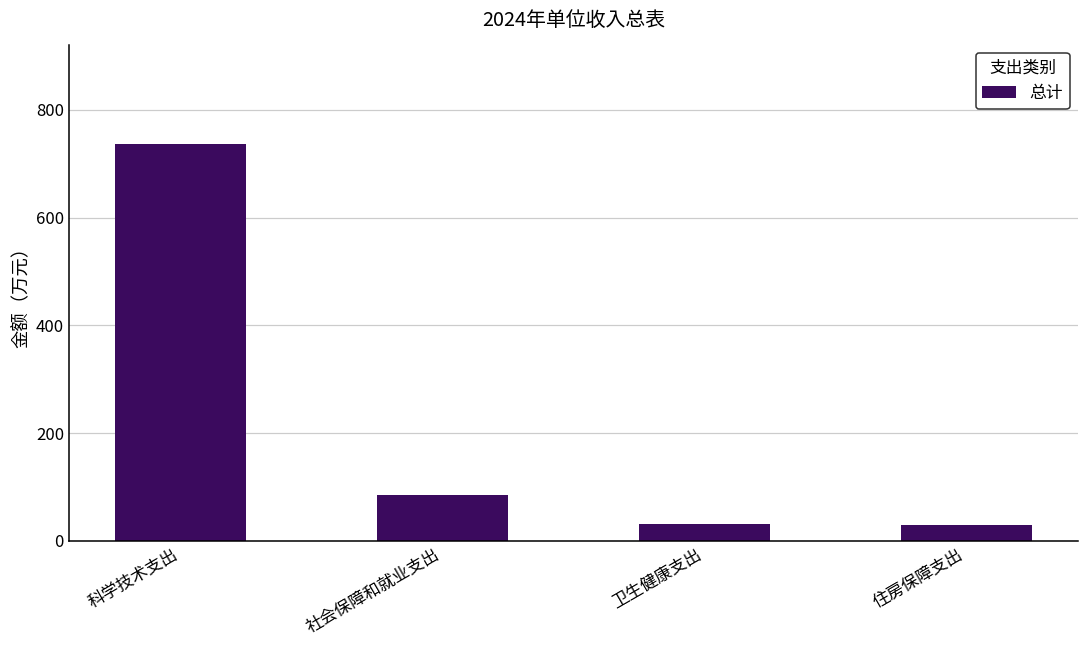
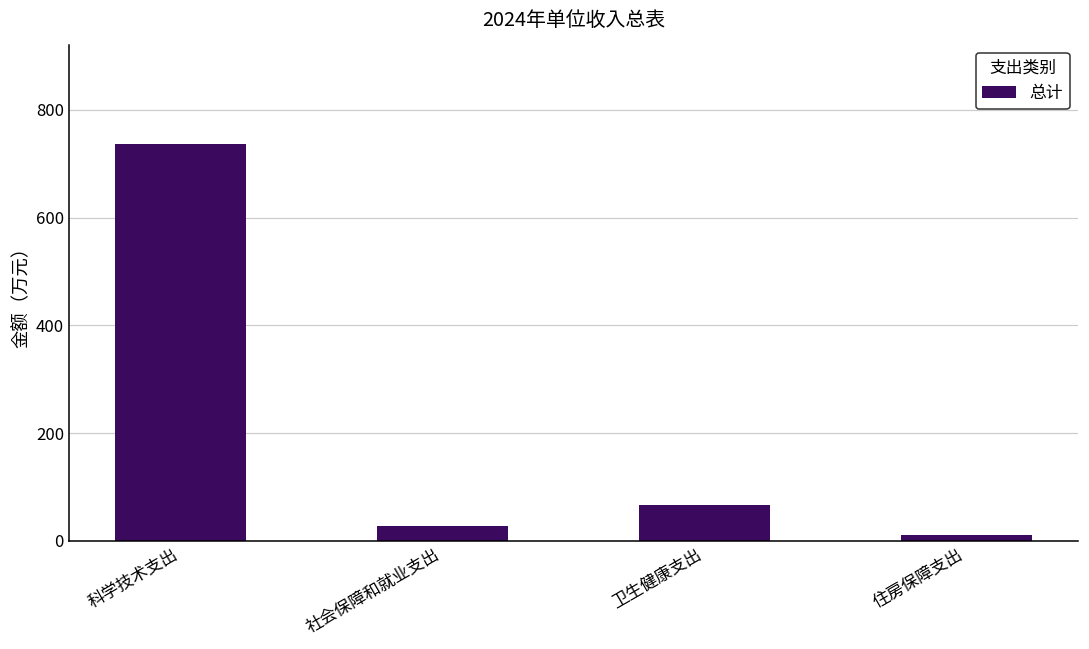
社会保障和就业支出: 80 -> 30
卫生健康支出: 30 -> 70
住房保障支出: 30 -> 10
